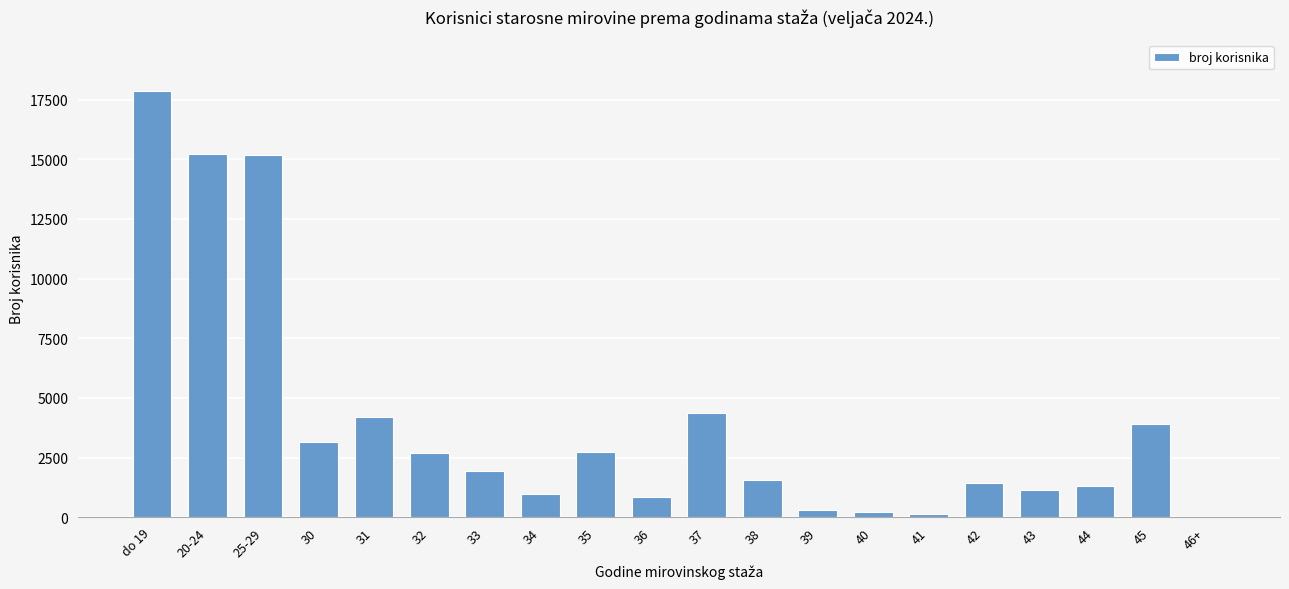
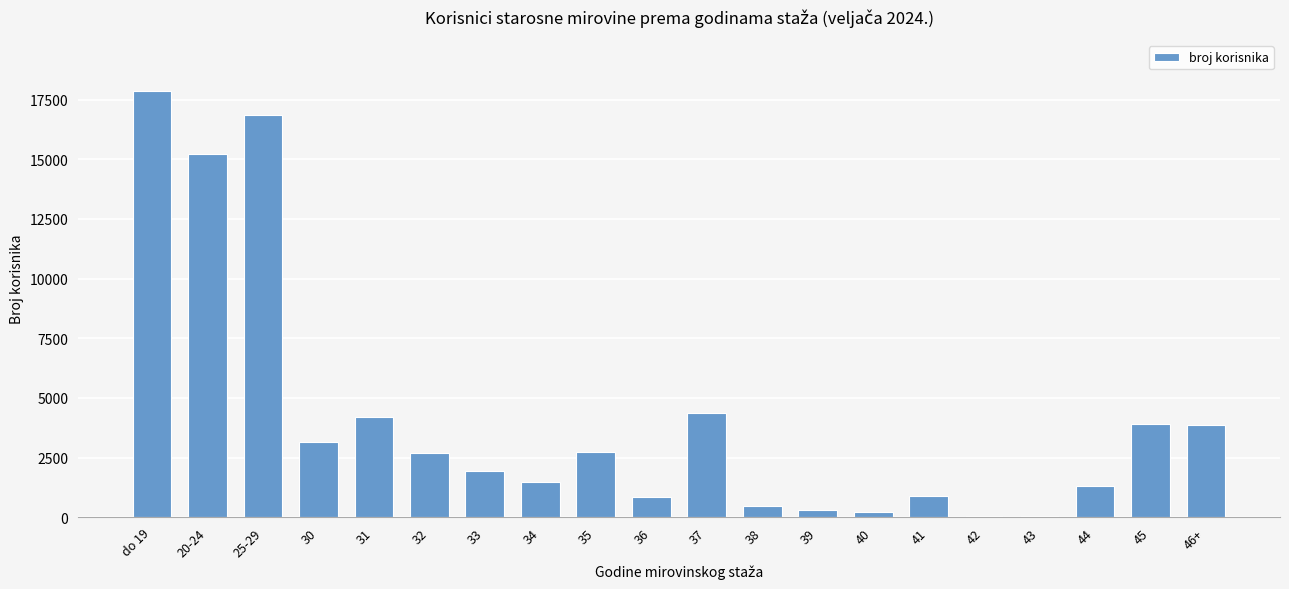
25-29: 15200 -> 16900
34: 1000 -> 1500
38: 1500 -> 500
41: 100 -> 900
42: 1400 -> 100
43: 1100 -> 0
46+: 0 -> 3900
